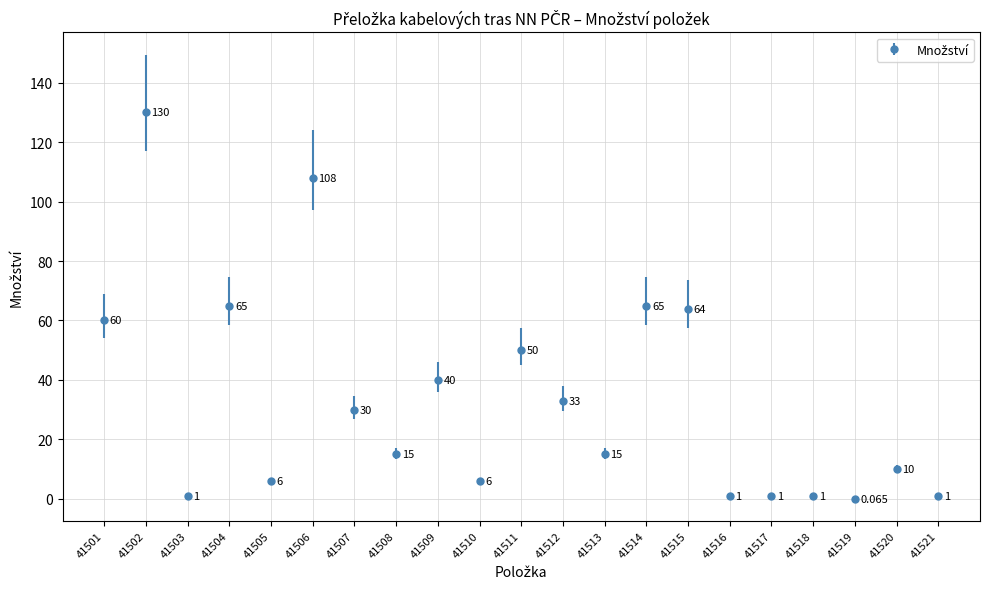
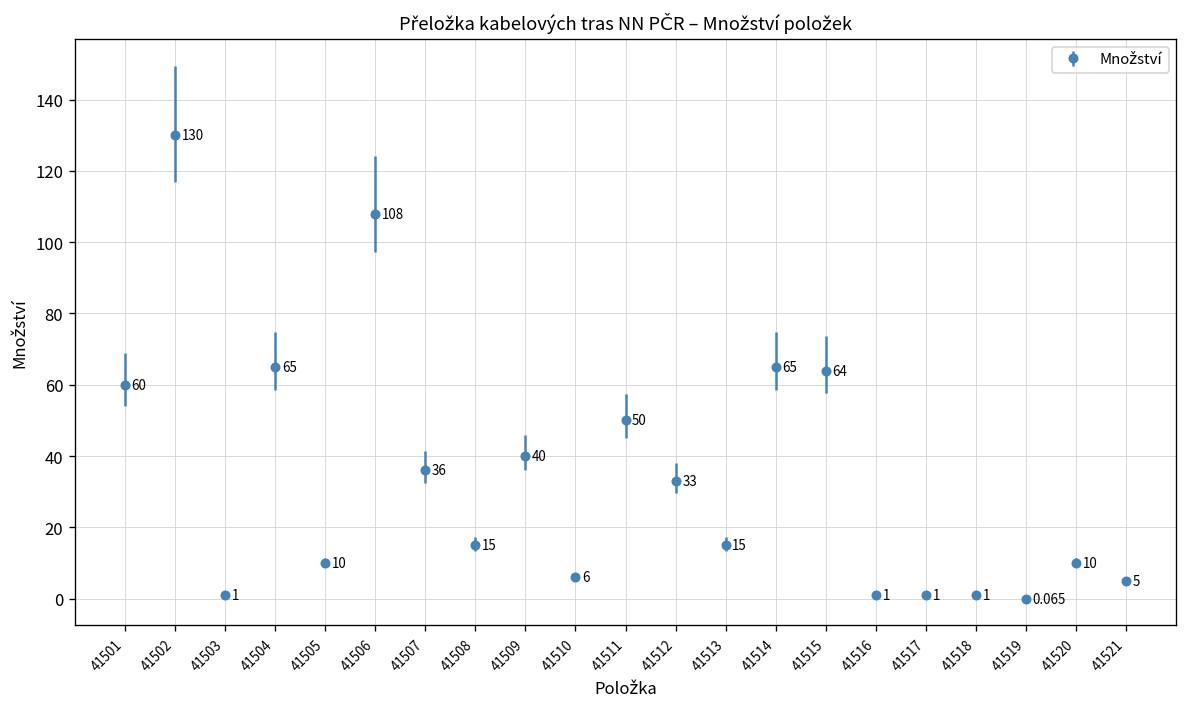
41505: 6 -> 10
41507: 30 -> 36
41521: 1 -> 5
